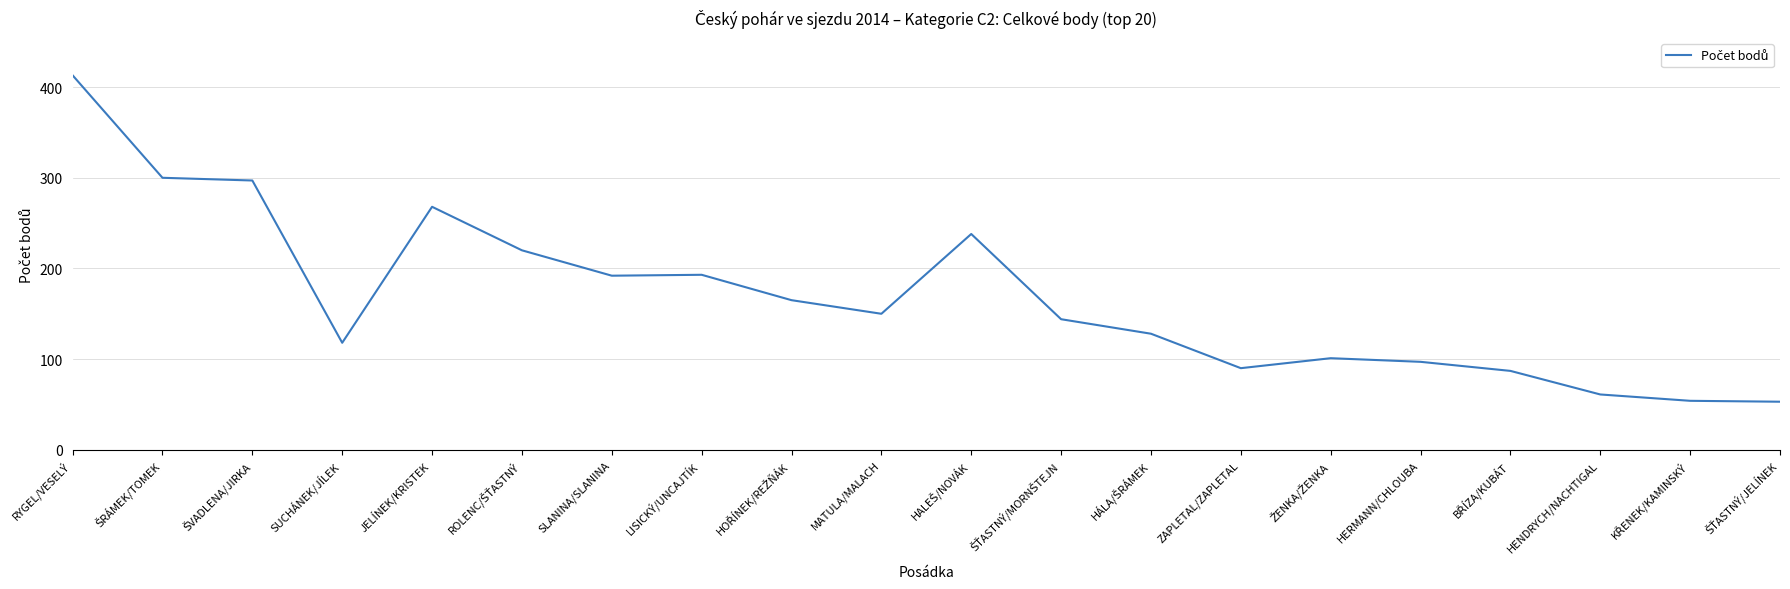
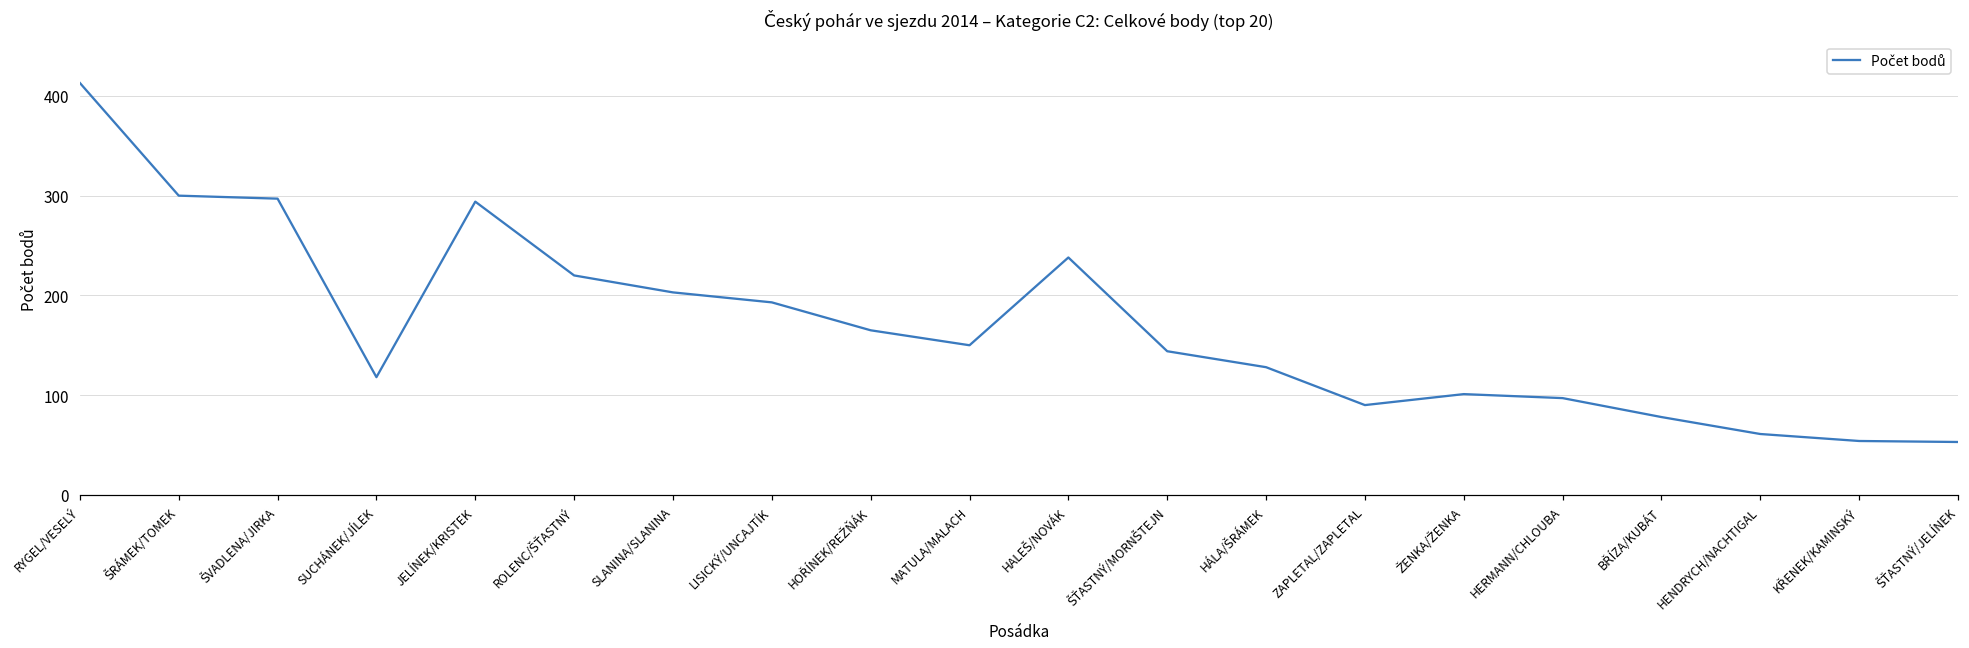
JELÍNEK/KRISTEK: 270 -> 290
SLANINA/SLANINA: 190 -> 200
BŘÍZA/KUBÁT: 90 -> 80
